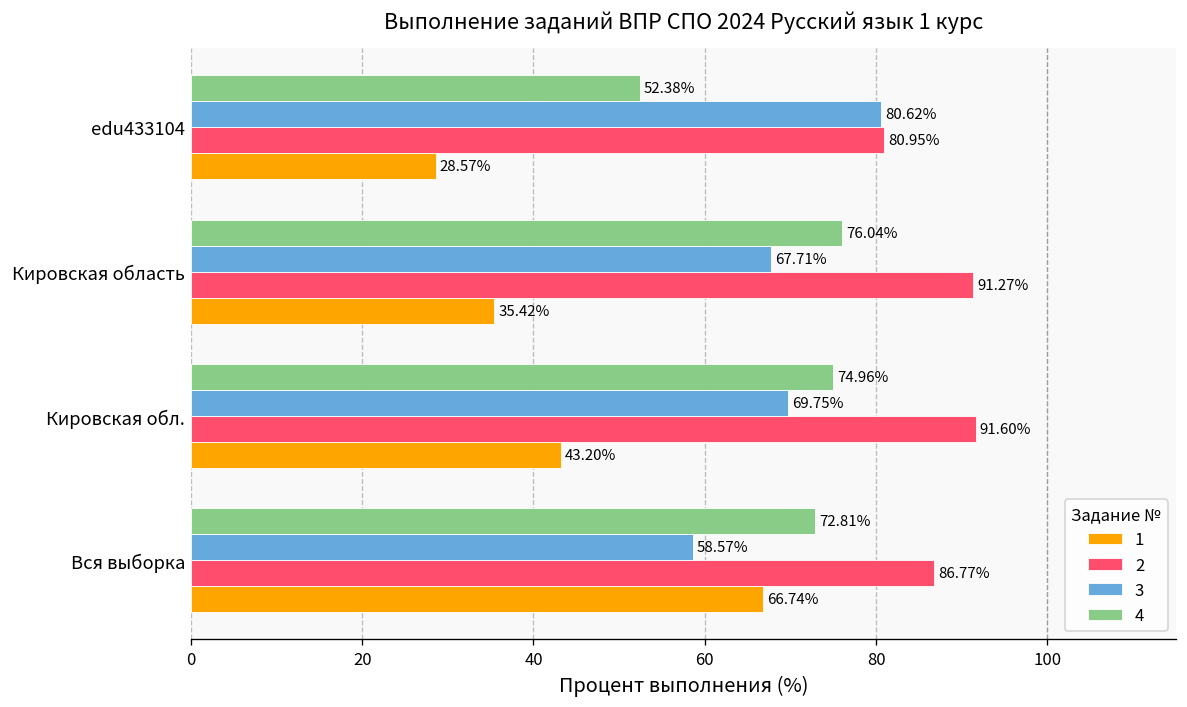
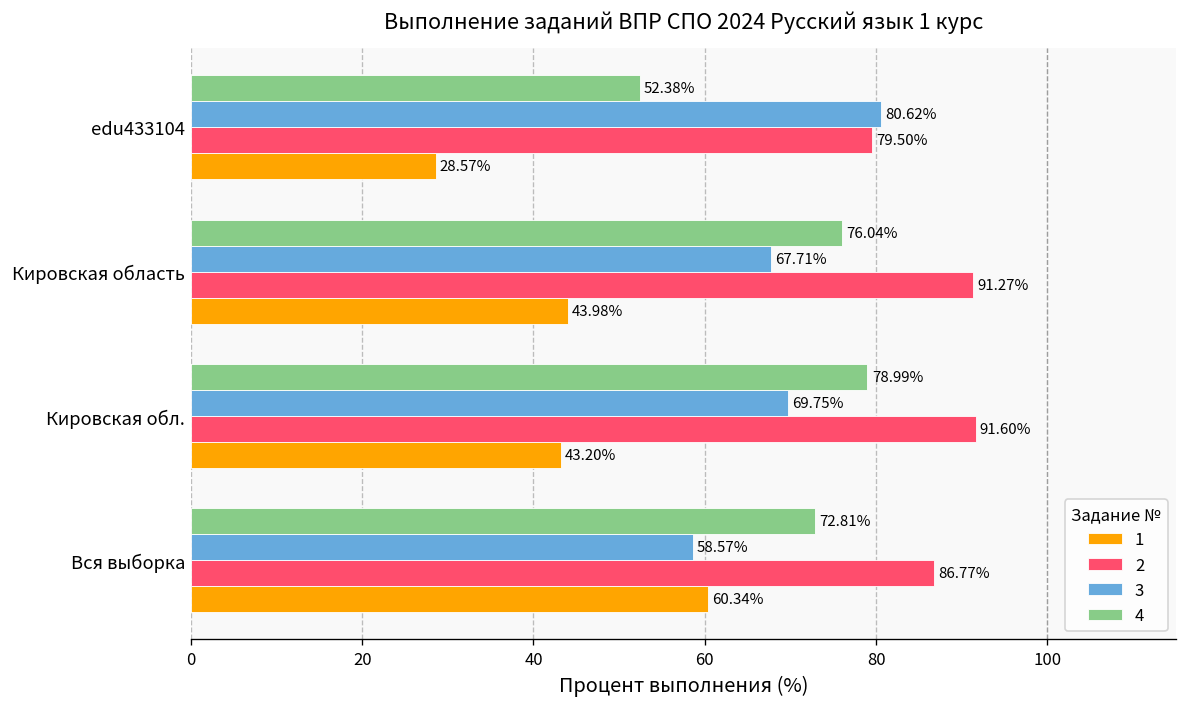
2, edu433104: 80.95% -> 79.50%
1, Кировская область: 35.42% -> 43.98%
4, Кировская обл.: 74.96% -> 78.99%
1, Вся выборка: 66.74% -> 60.34%
